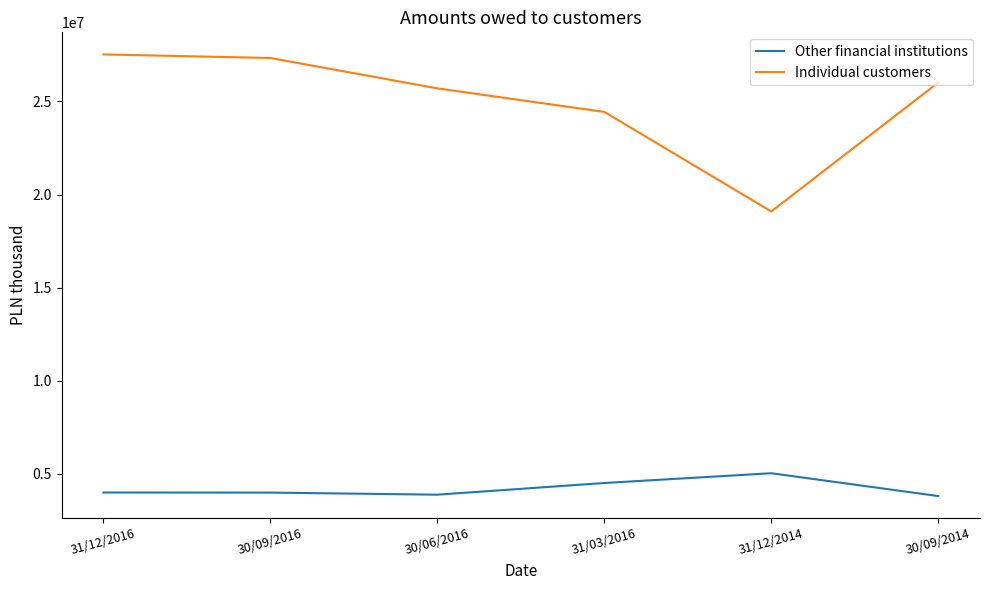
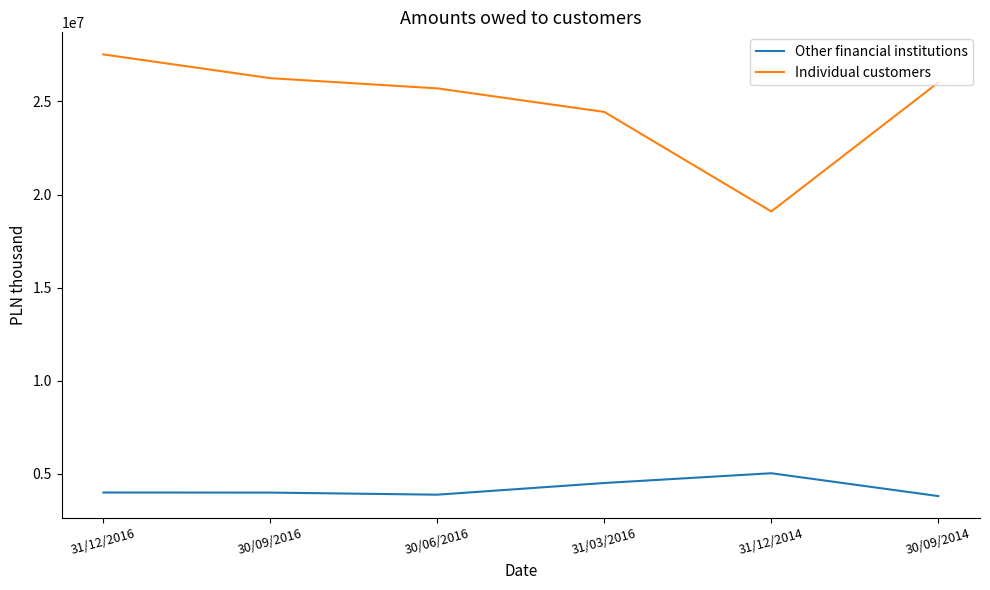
Individual customers, 30/09/2016: 27300000 -> 26300000
